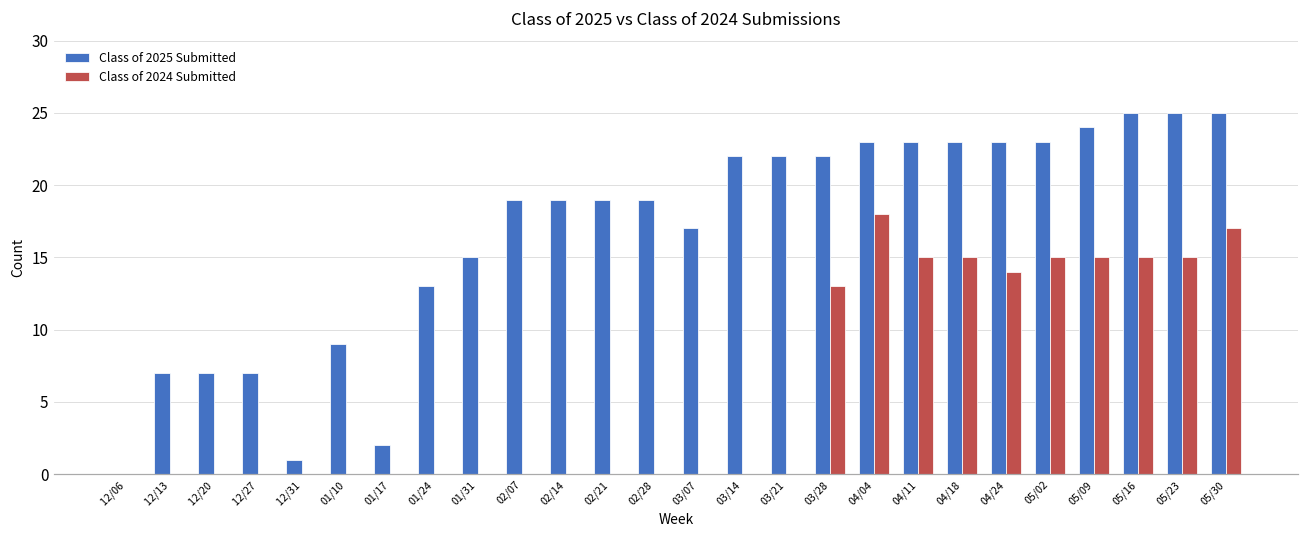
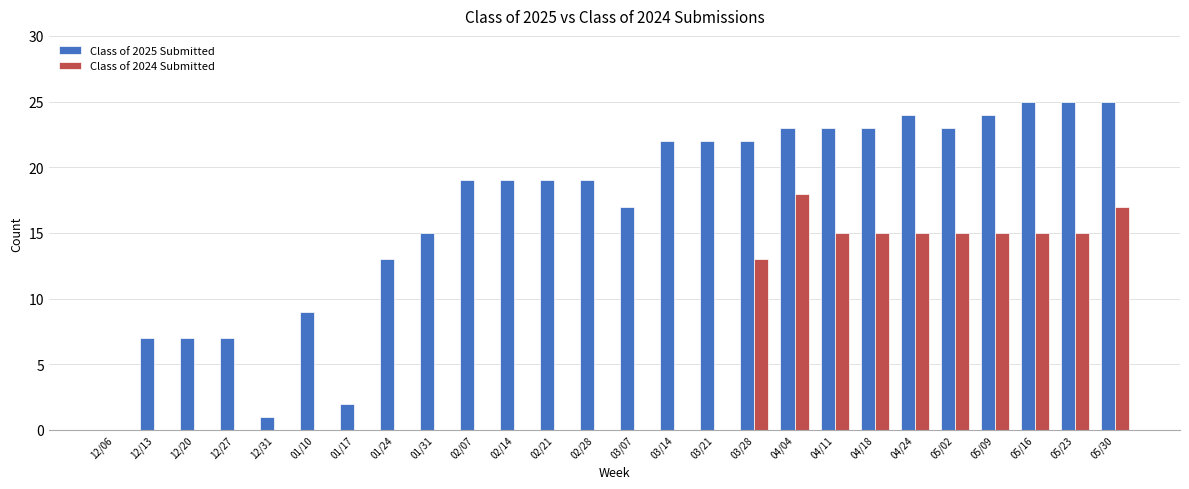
Class of 2025 Submitted, 04/24: 23 -> 24
Class of 2024 Submitted, 04/24: 14 -> 15
